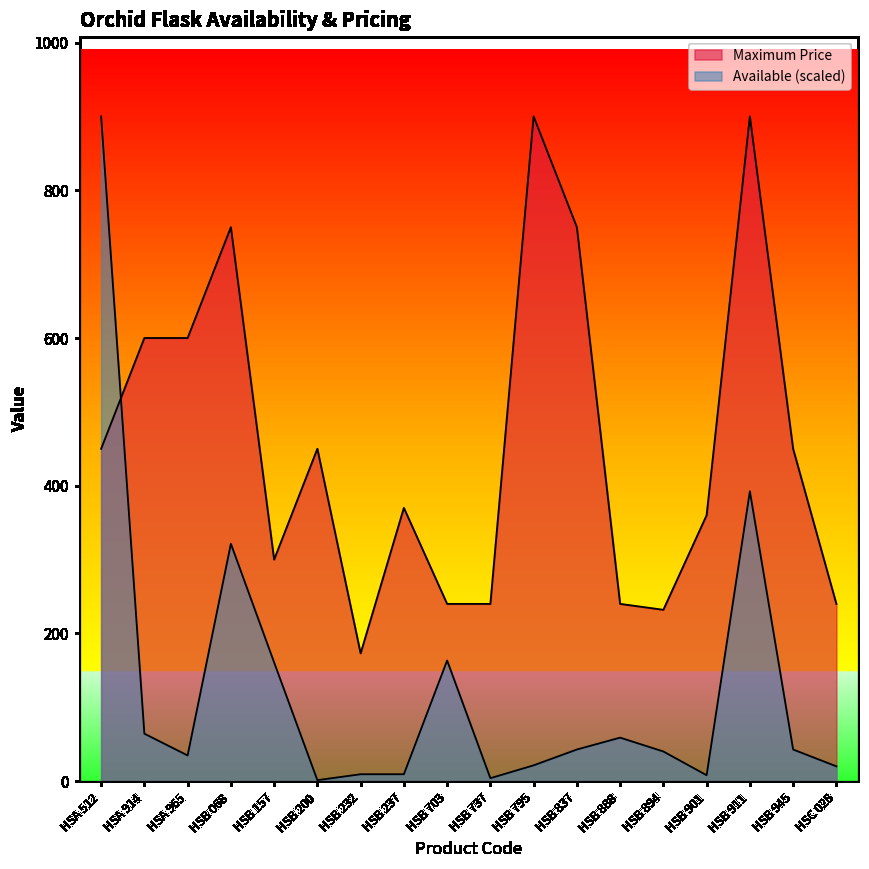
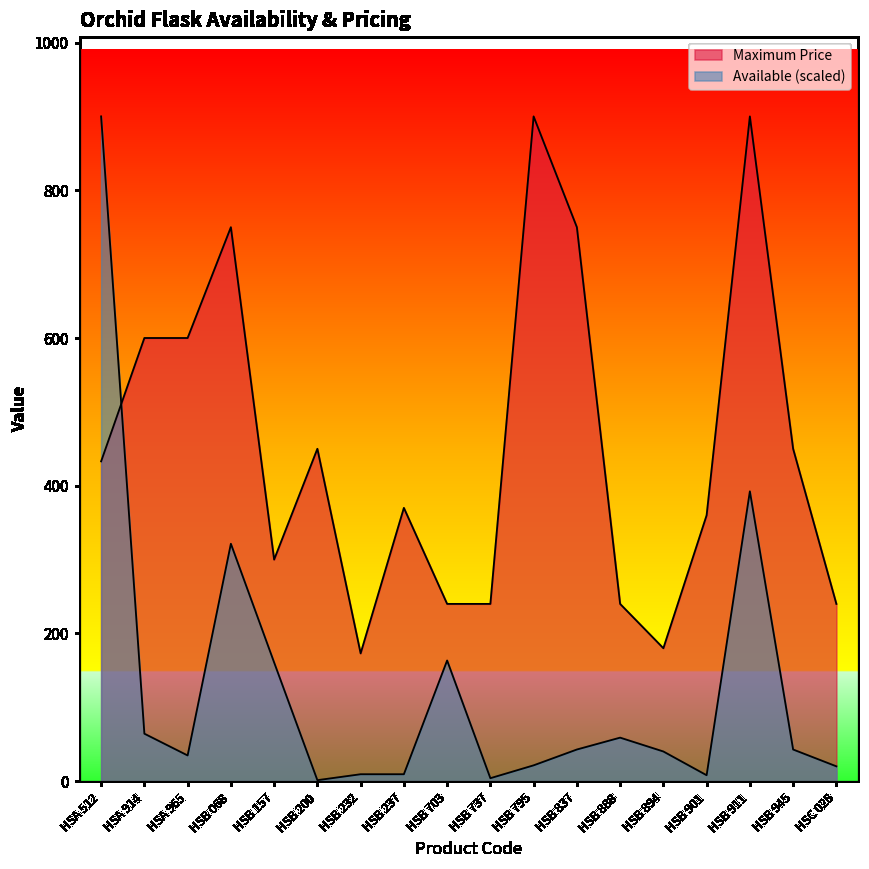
Maximum Price, HSA 512: 450 -> 430
Maximum Price, HSB 894: 230 -> 180
